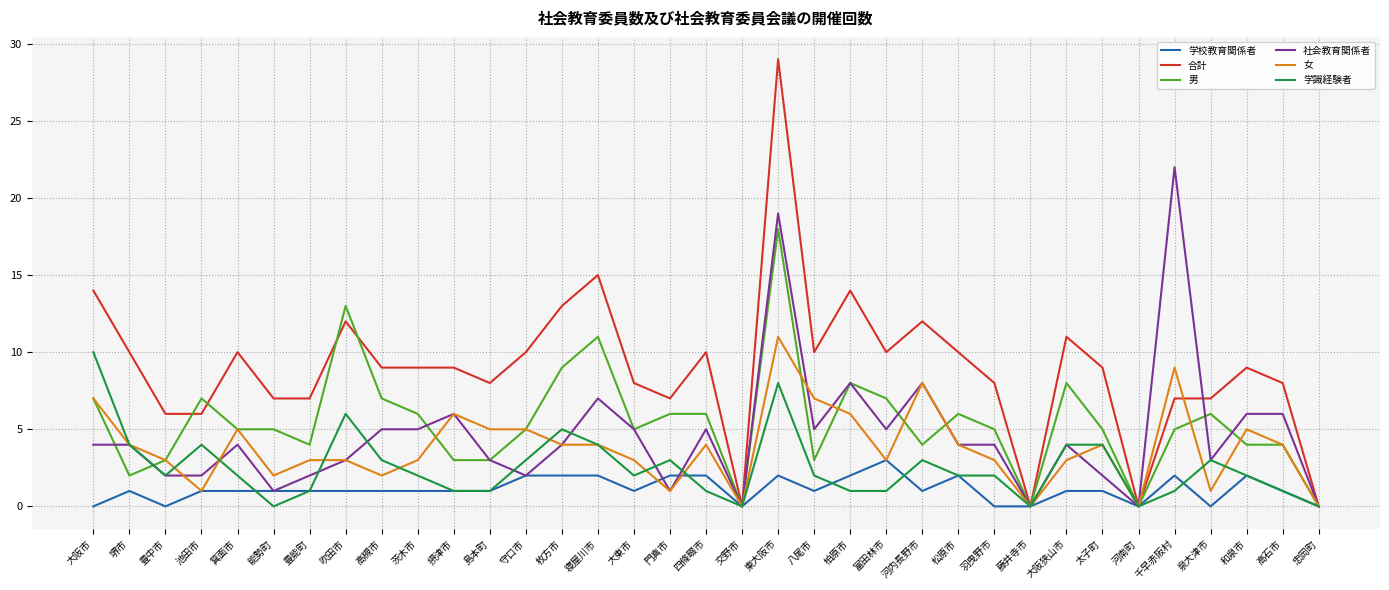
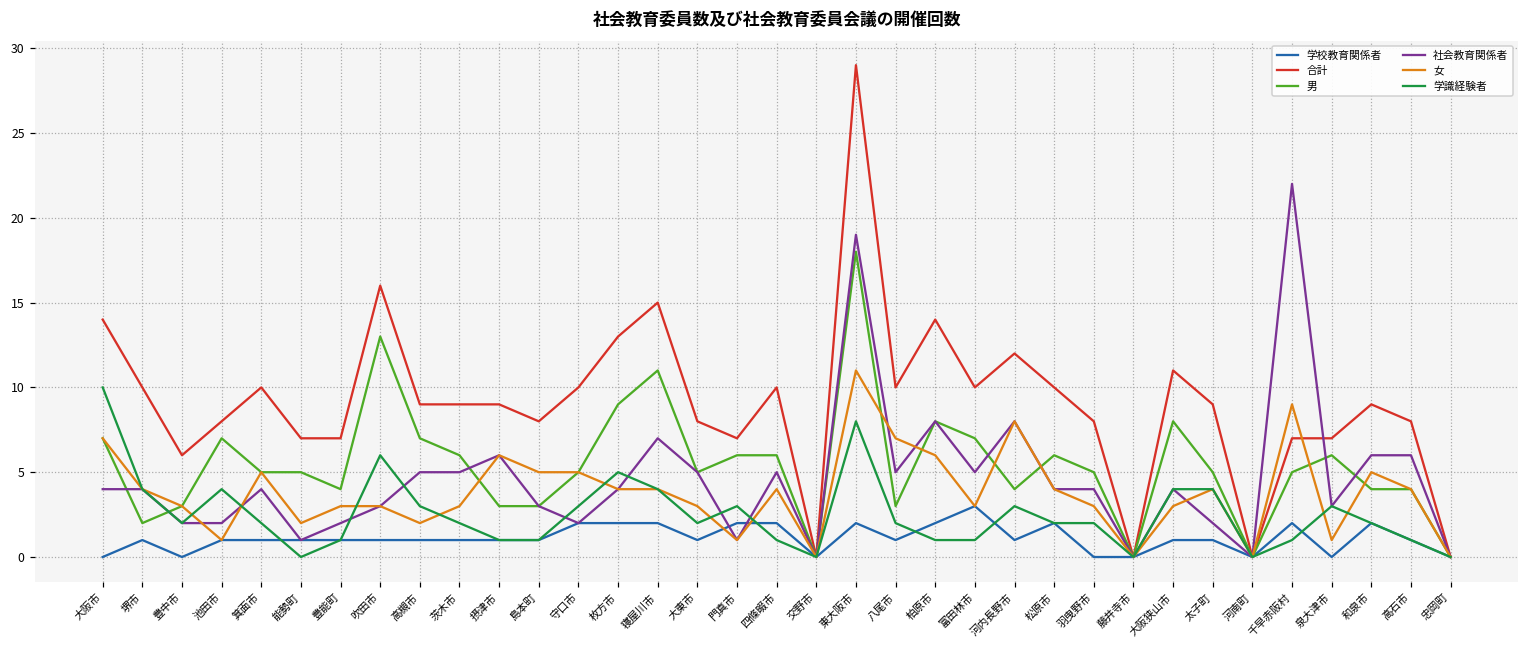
合計, 池田市: 6 -> 8
合計, 吹田市: 12 -> 16
